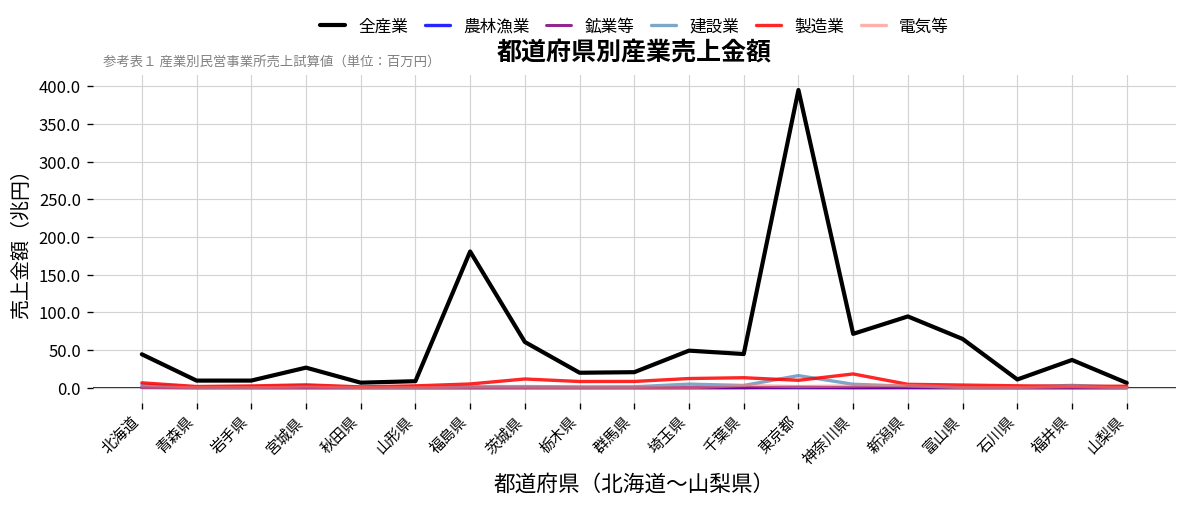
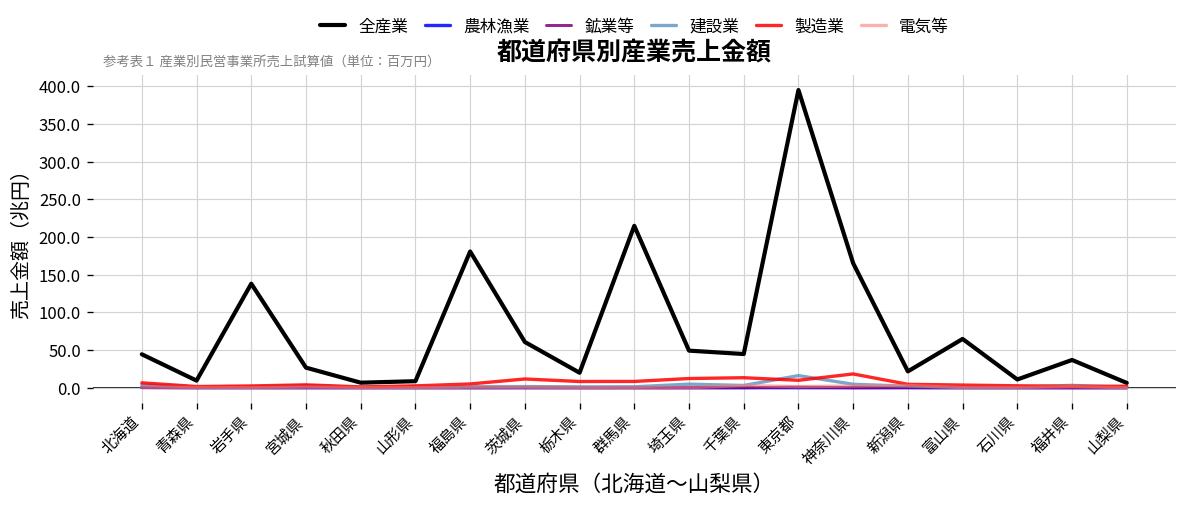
全産業, 岩手県: 10 -> 140
全産業, 群馬県: 20 -> 210
全産業, 神奈川県: 70 -> 170
全産業, 新潟県: 90 -> 20
